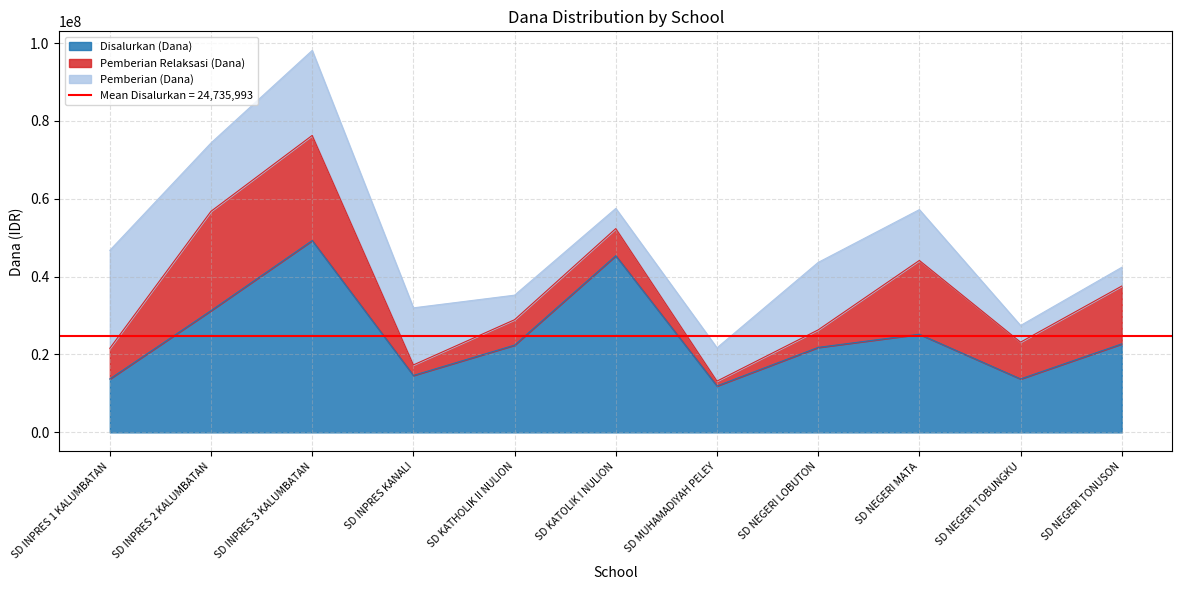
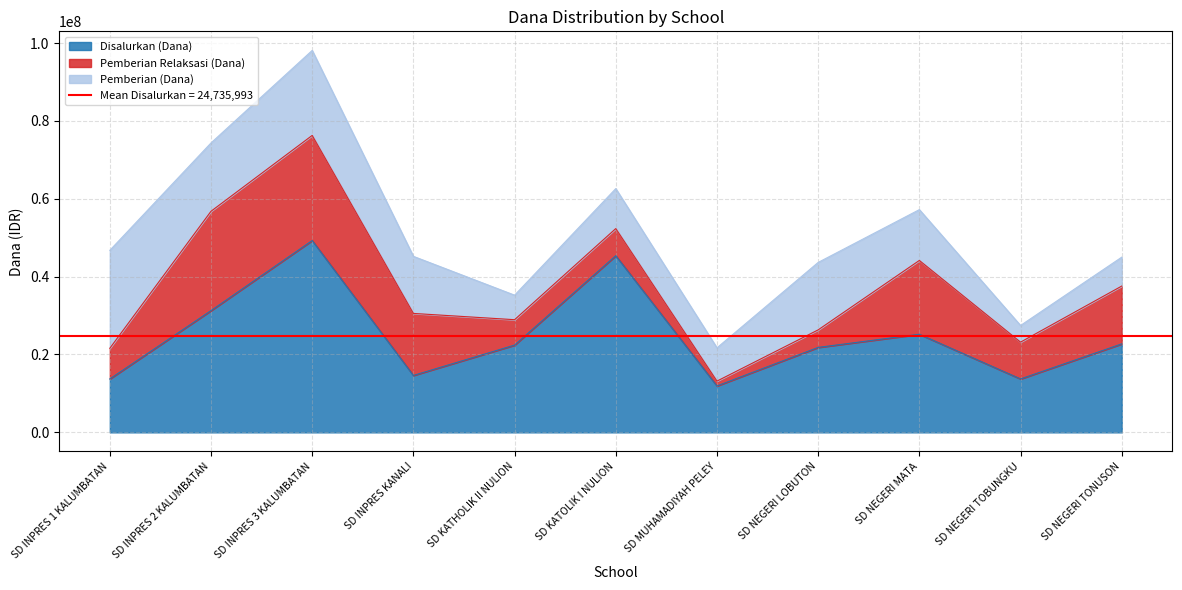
Pemberian Relaksasi (Dana), SD INPRES KANALI: 3000000 -> 16000000
Pemberian (Dana), SD KATOLIK I NULION: 5000000 -> 10000000
Pemberian (Dana), SD NEGERI TONUSON: 5000000 -> 7000000
